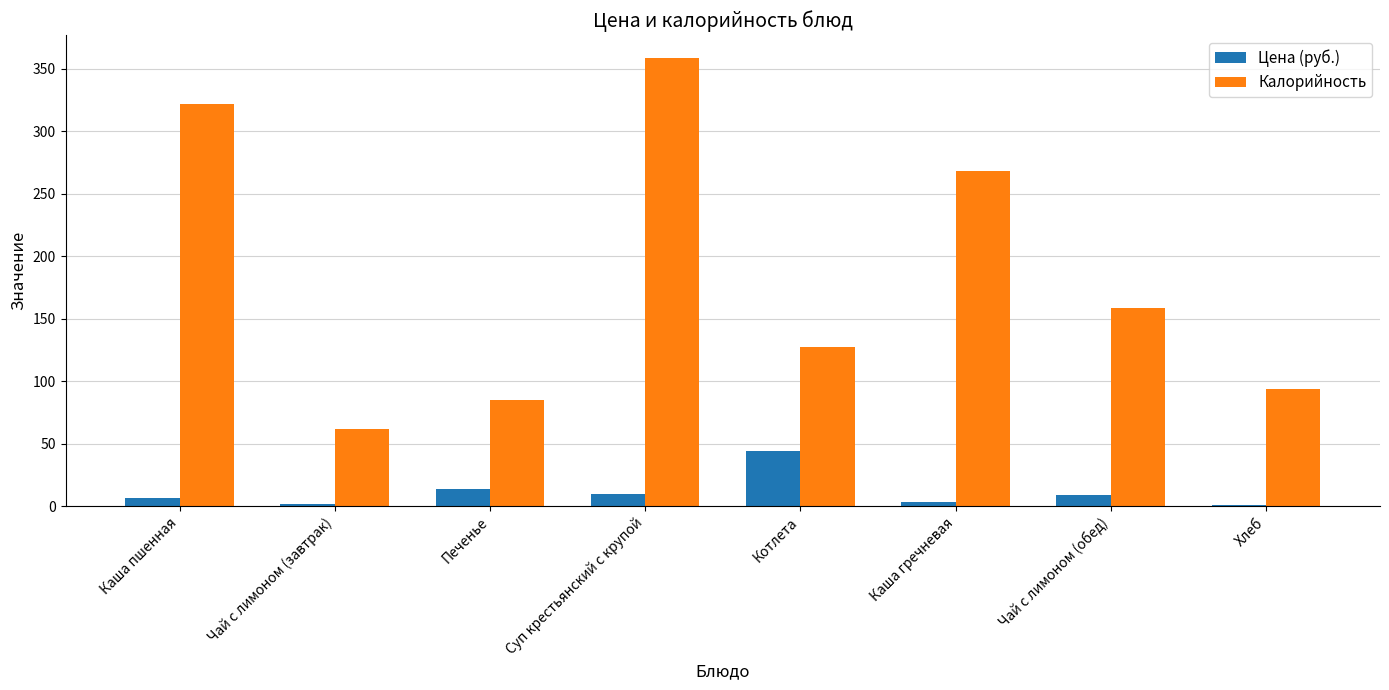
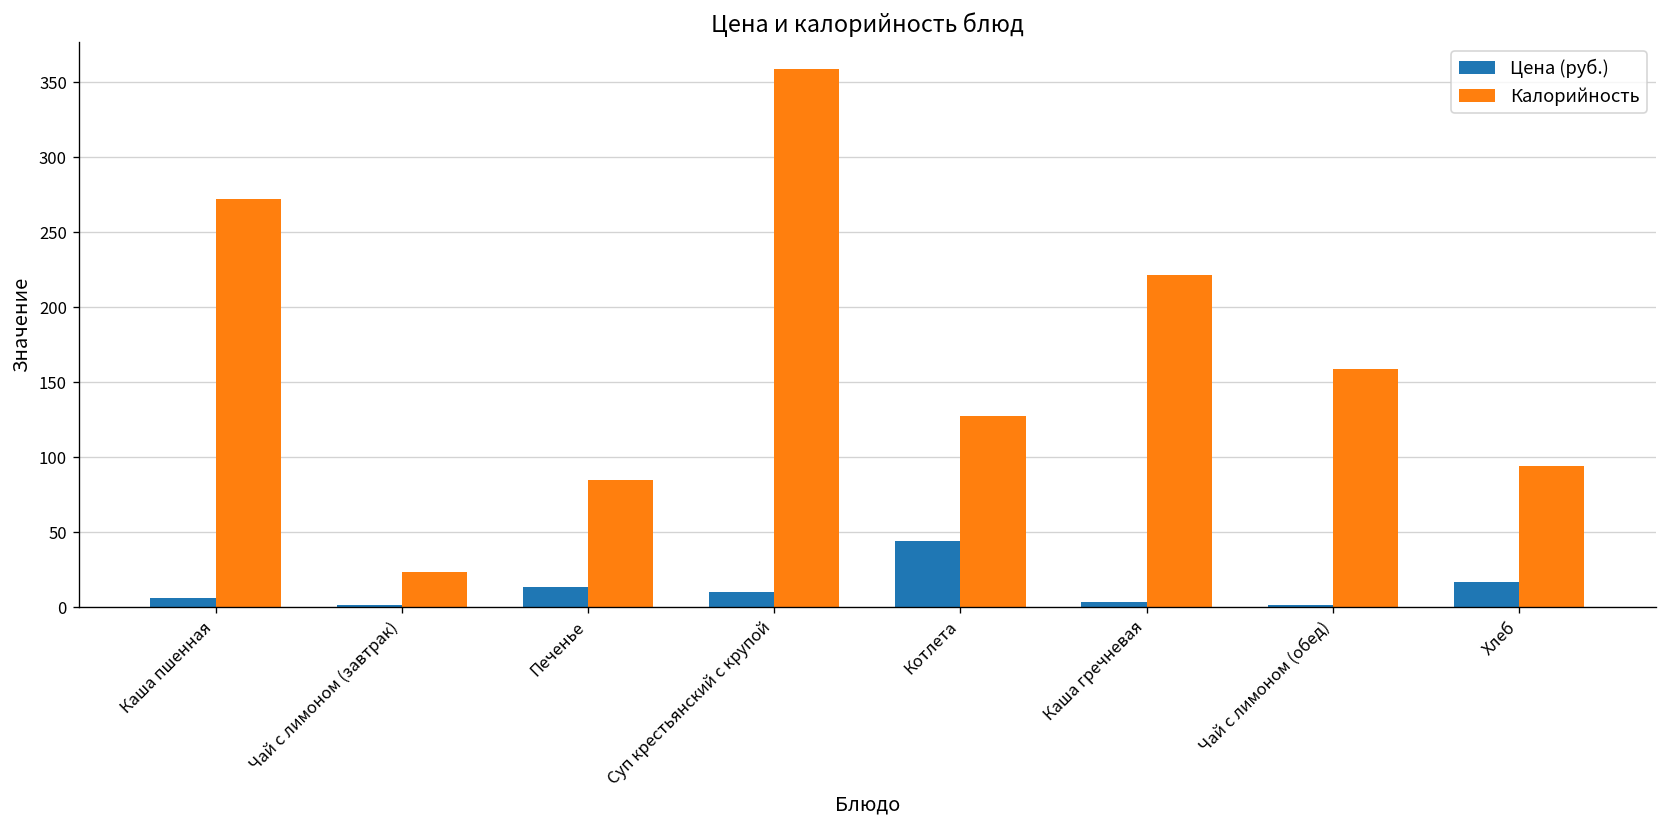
Калорийность, Каша пшенная: 321 -> 272
Калорийность, Чай с лимоном (завтрак): 61 -> 23
Калорийность, Каша гречневая: 268 -> 222
Цена (руб.), Чай с лимоном (обед): 9 -> 2
Цена (руб.), Хлеб: 1 -> 17
